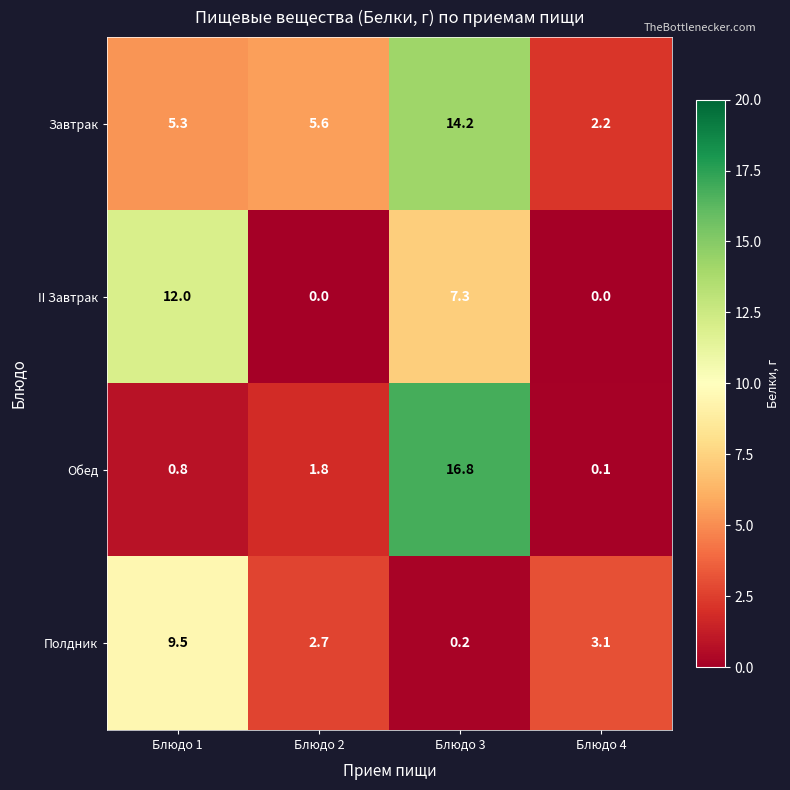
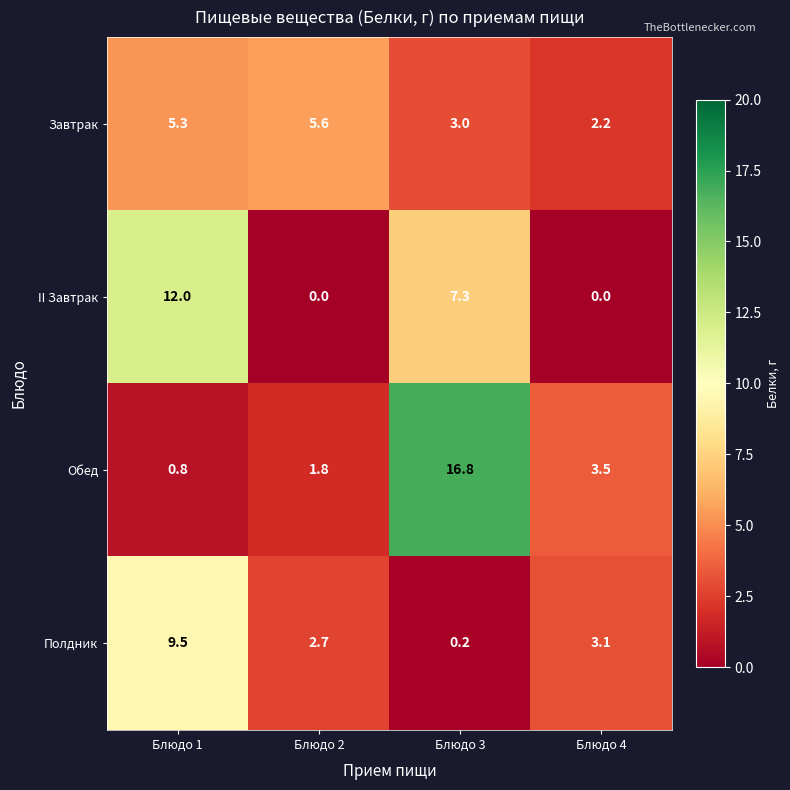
Завтрак, Блюдо 3: 14.2 -> 3.0
Обед, Блюдо 4: 0.1 -> 3.5
